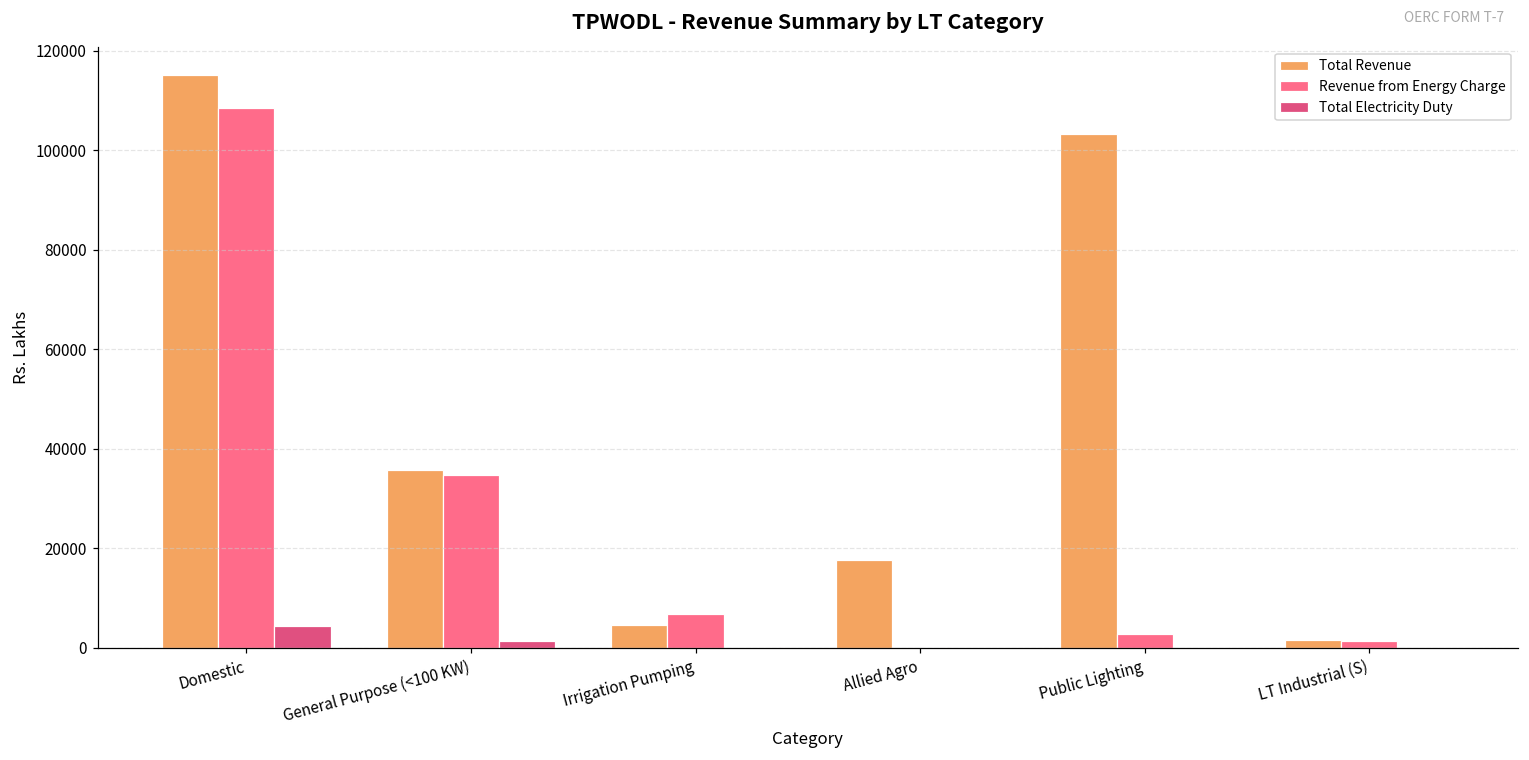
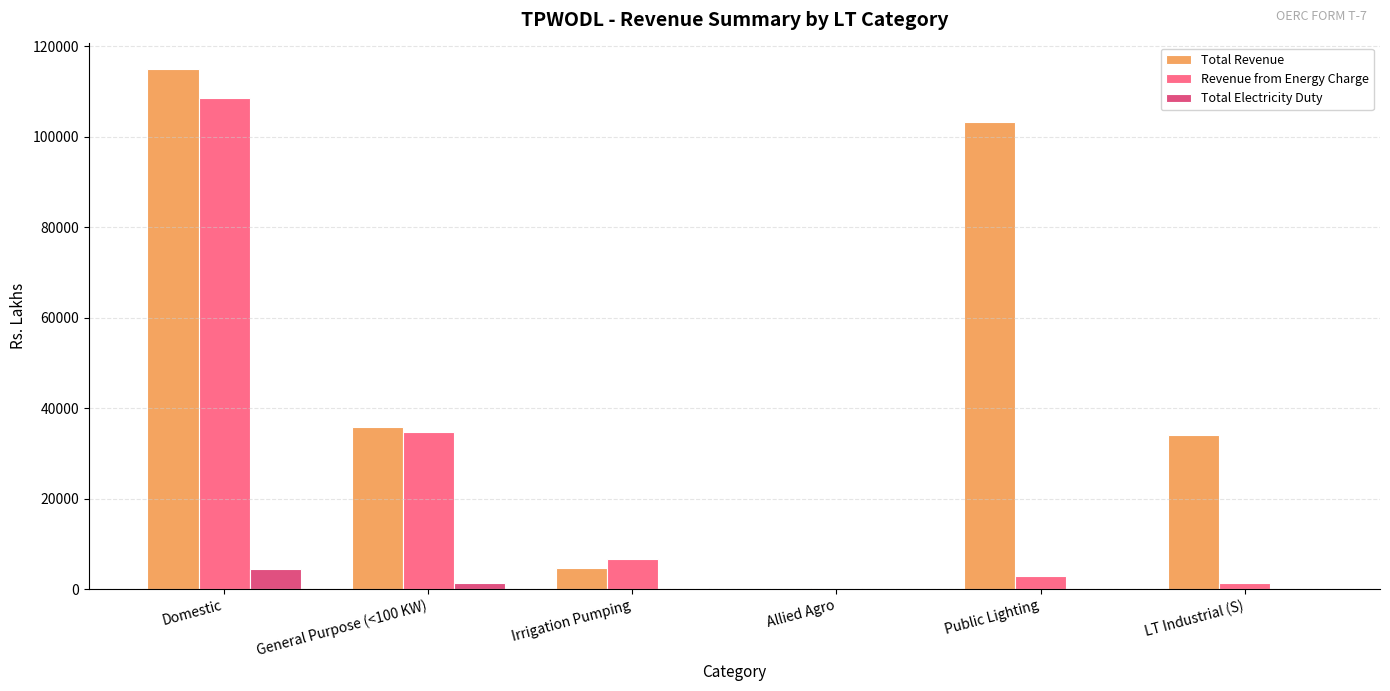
Total Revenue, Allied Agro: 18000 -> 0
Total Revenue, LT Industrial (S): 2000 -> 34000
